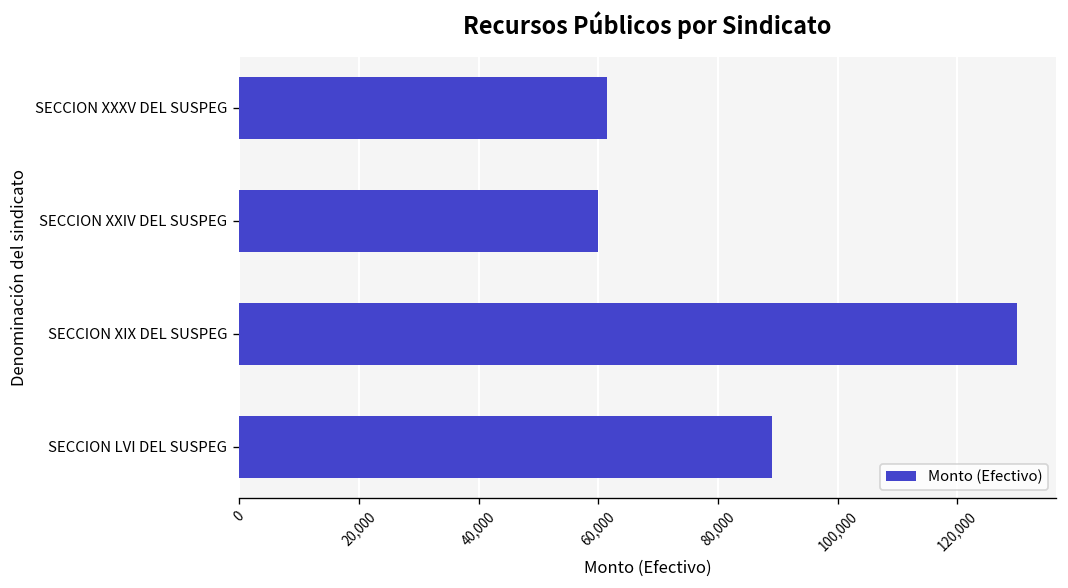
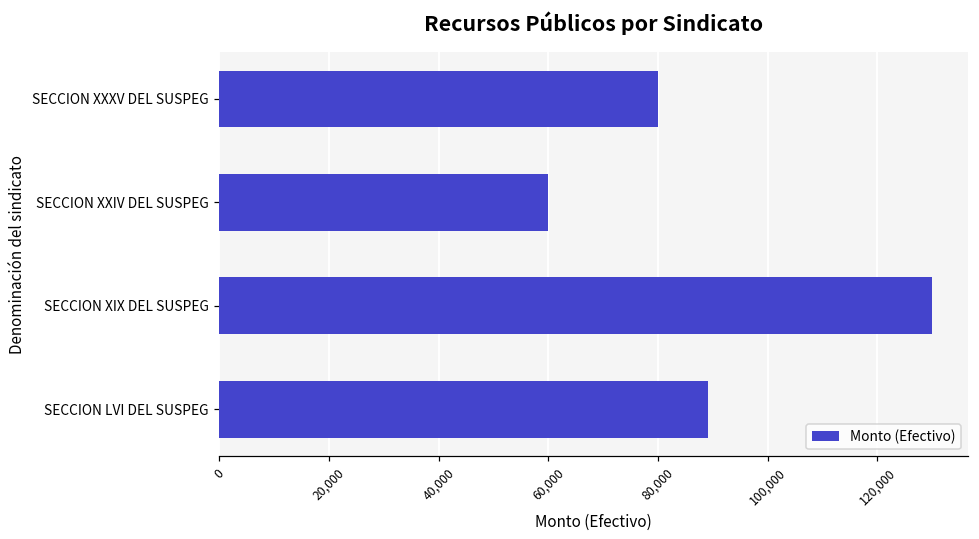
SECCION XXXV DEL SUSPEG: 62,000 -> 80,000
